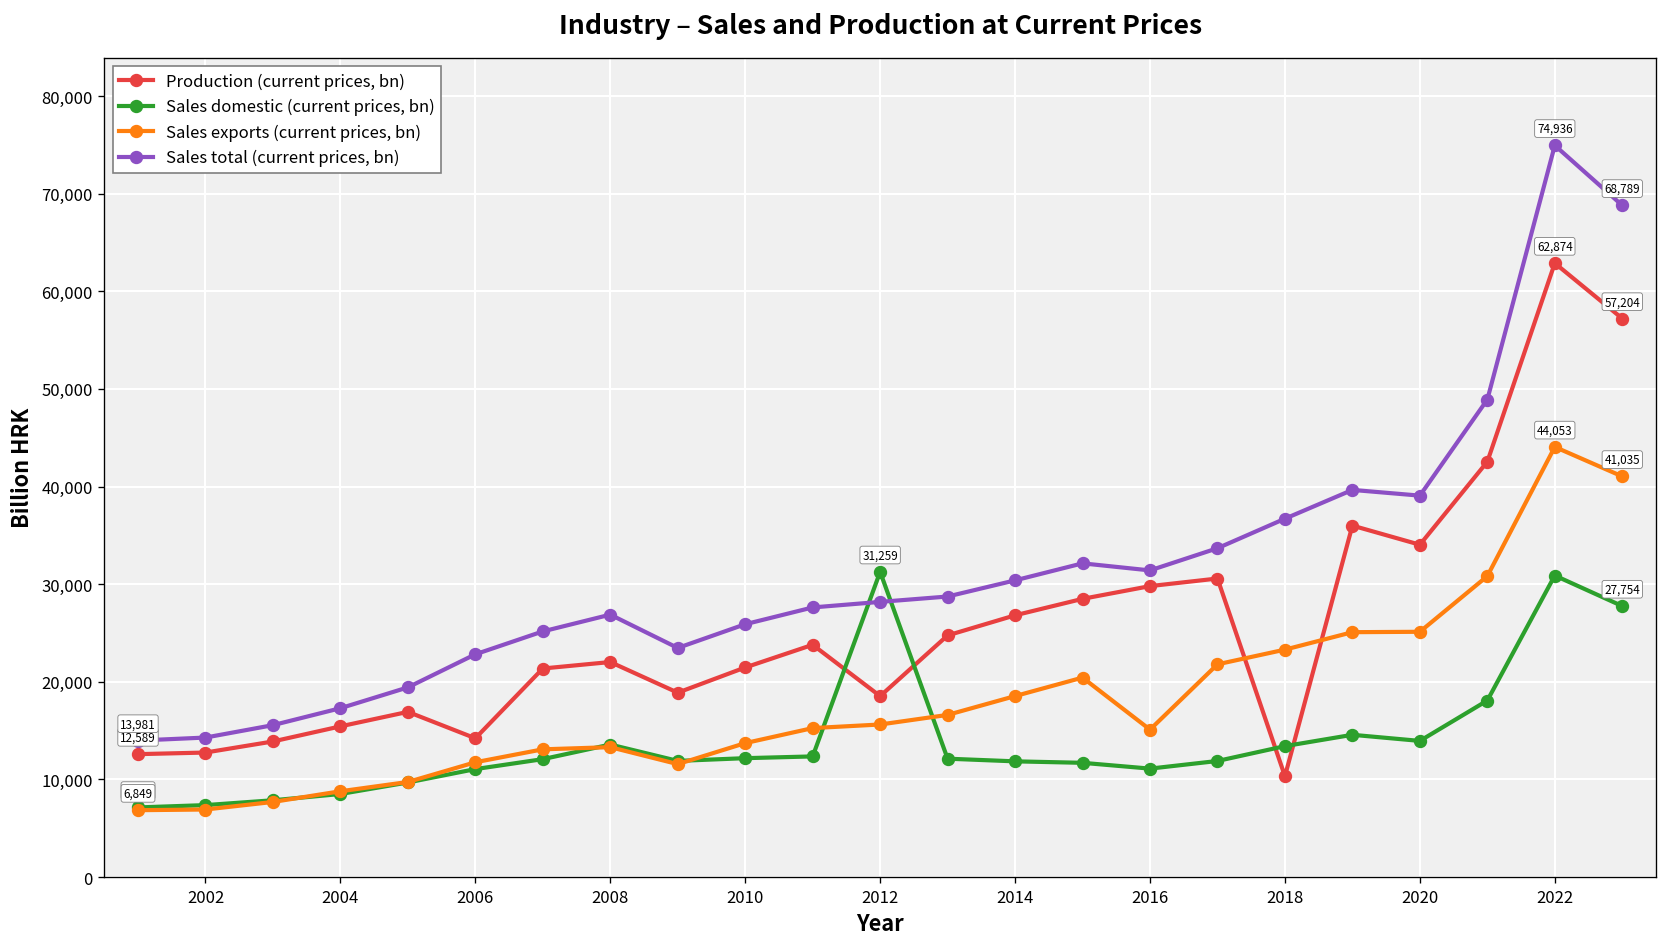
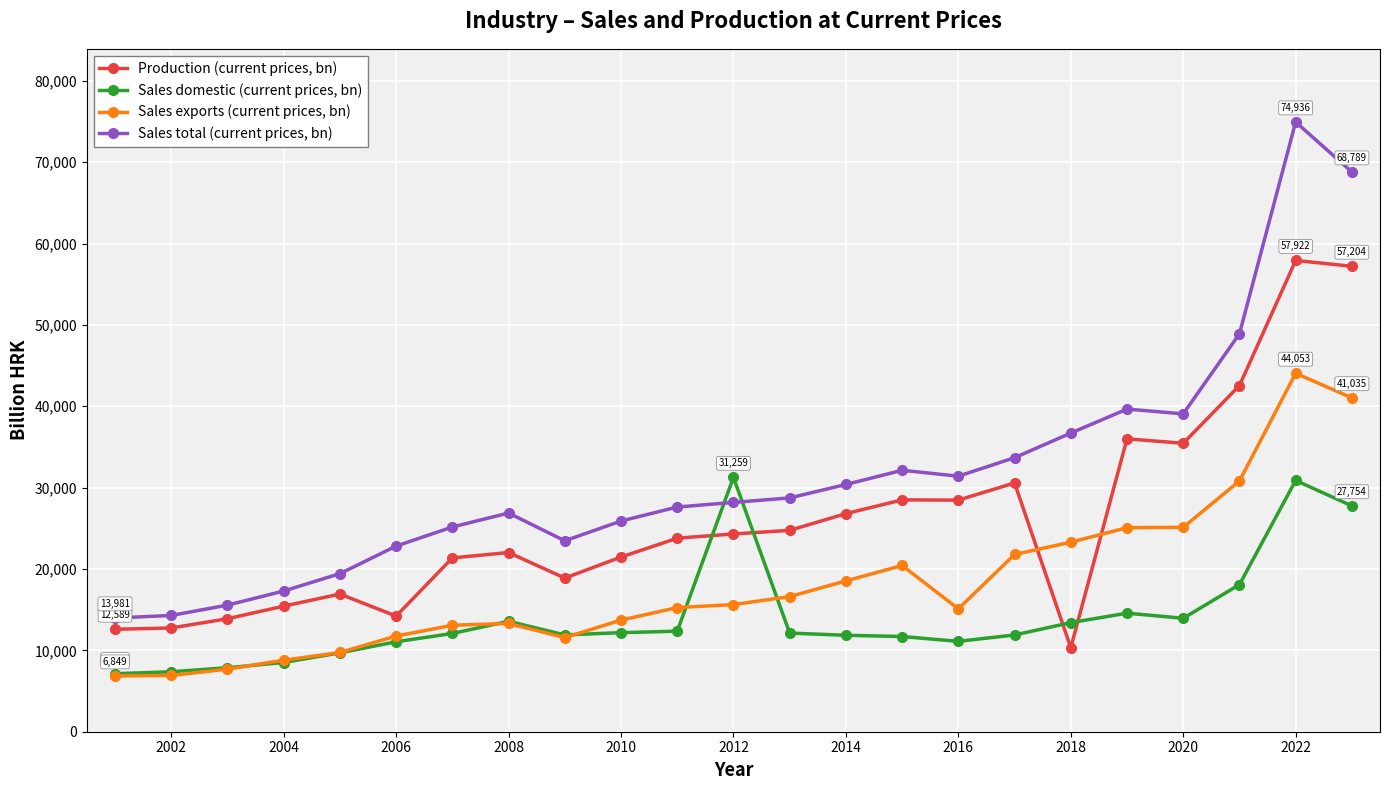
Production (current prices, bn), 2012: 19,000 -> 24,000
Production (current prices, bn), 2016: 30,000 -> 28,000
Production (current prices, bn), 2020: 34,000 -> 35,000
Production (current prices, bn), 2022: 62,874 -> 57,922
